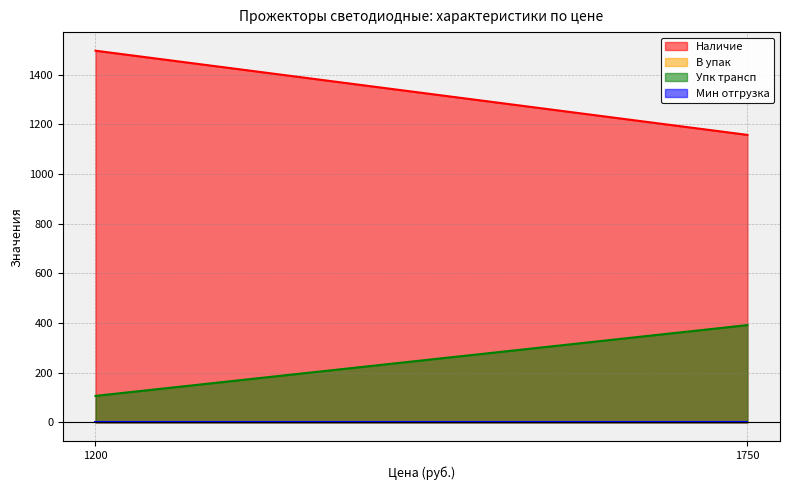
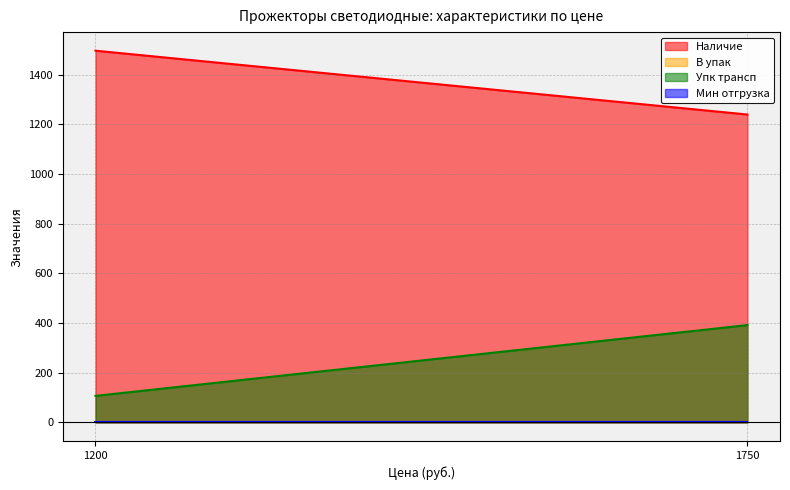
Наличие, 1750: 1160 -> 1240
